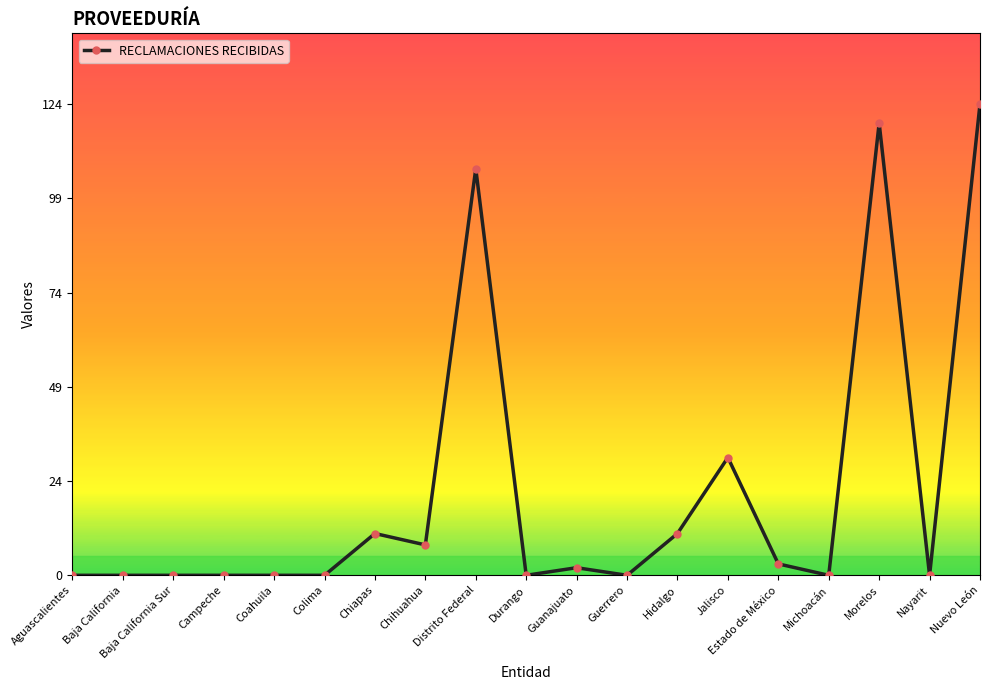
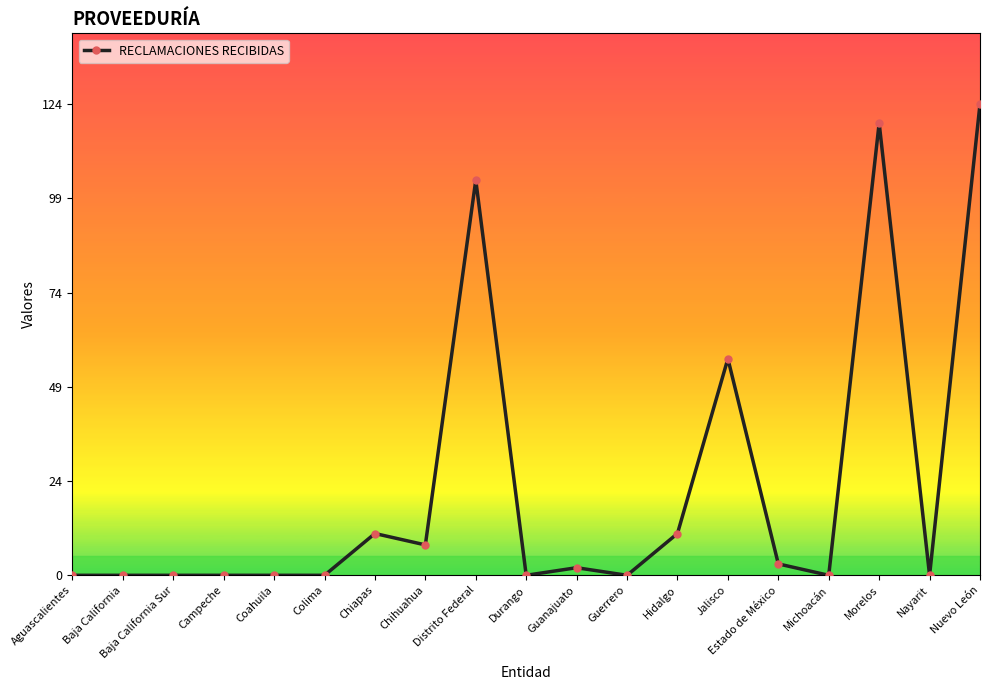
Distrito Federal: 107 -> 104
Jalisco: 31 -> 57
